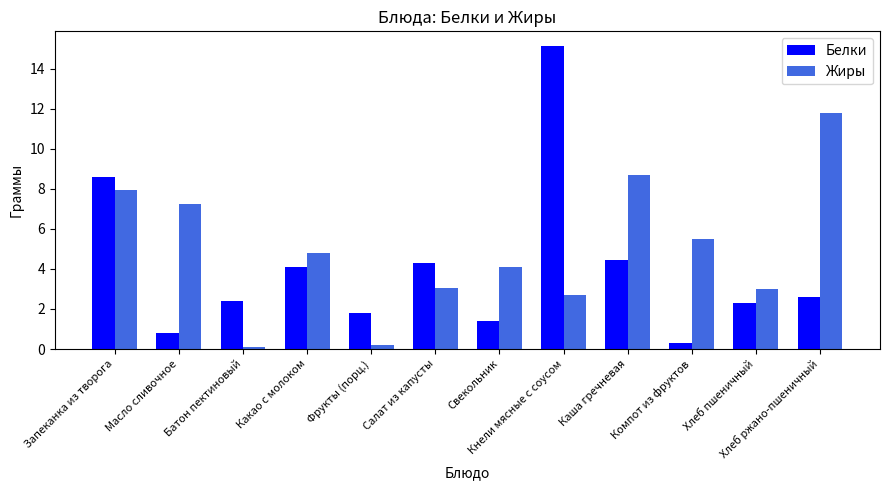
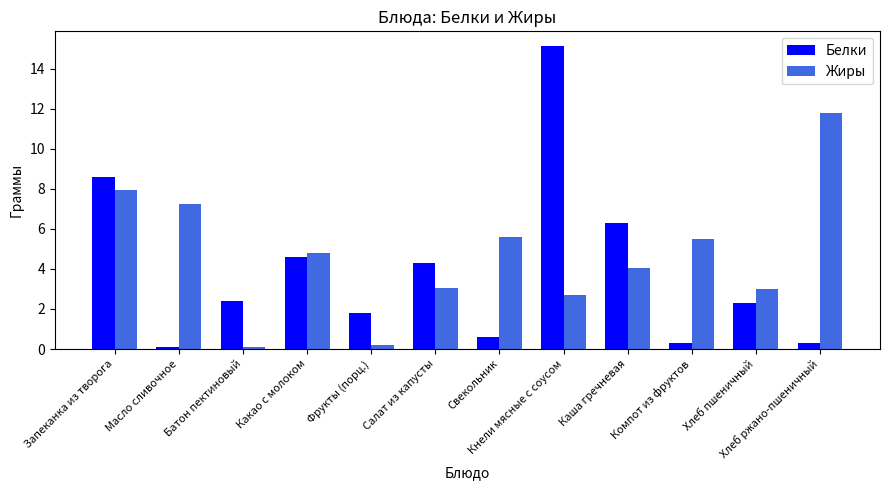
Белки, Масло сливочное: 0.8 -> 0.1
Белки, Какао с молоком: 4.1 -> 4.6
Белки, Свекольник: 1.4 -> 0.6
Жиры, Свекольник: 4.1 -> 5.6
Белки, Каша гречневая: 4.5 -> 6.3
Жиры, Каша гречневая: 8.7 -> 4.1
Белки, Хлеб ржано-пшеничный: 2.6 -> 0.3
